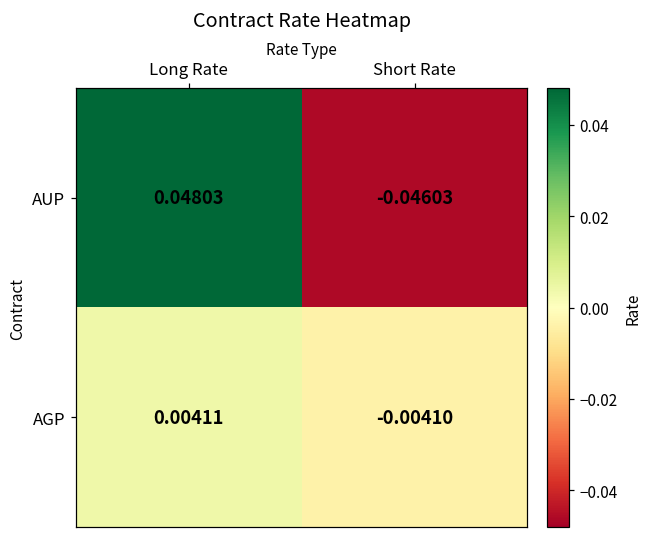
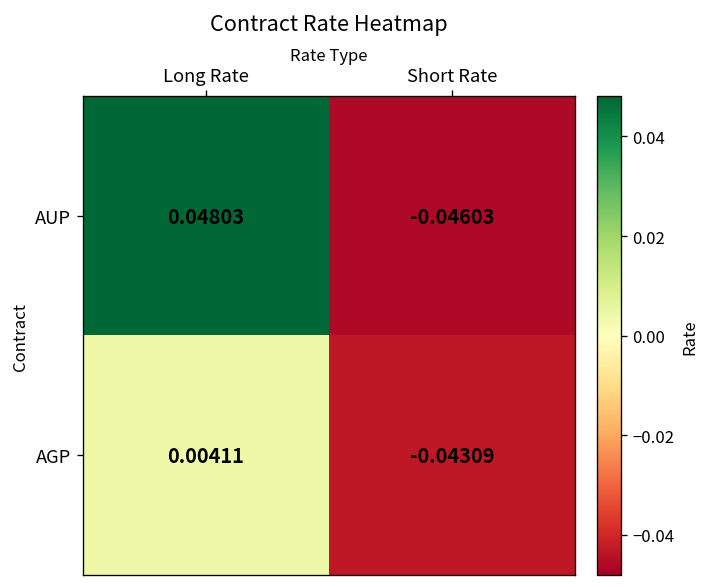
AGP, Short Rate: -0.00410 -> -0.04309
